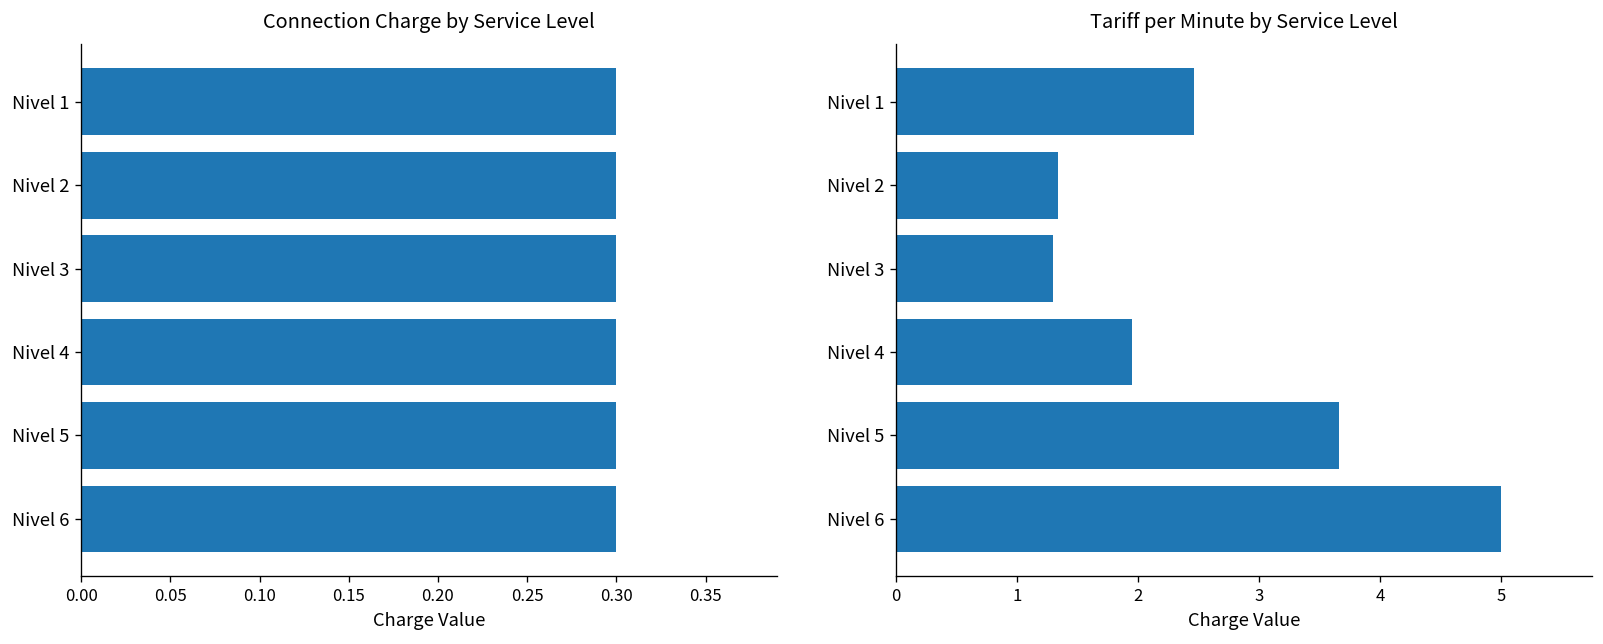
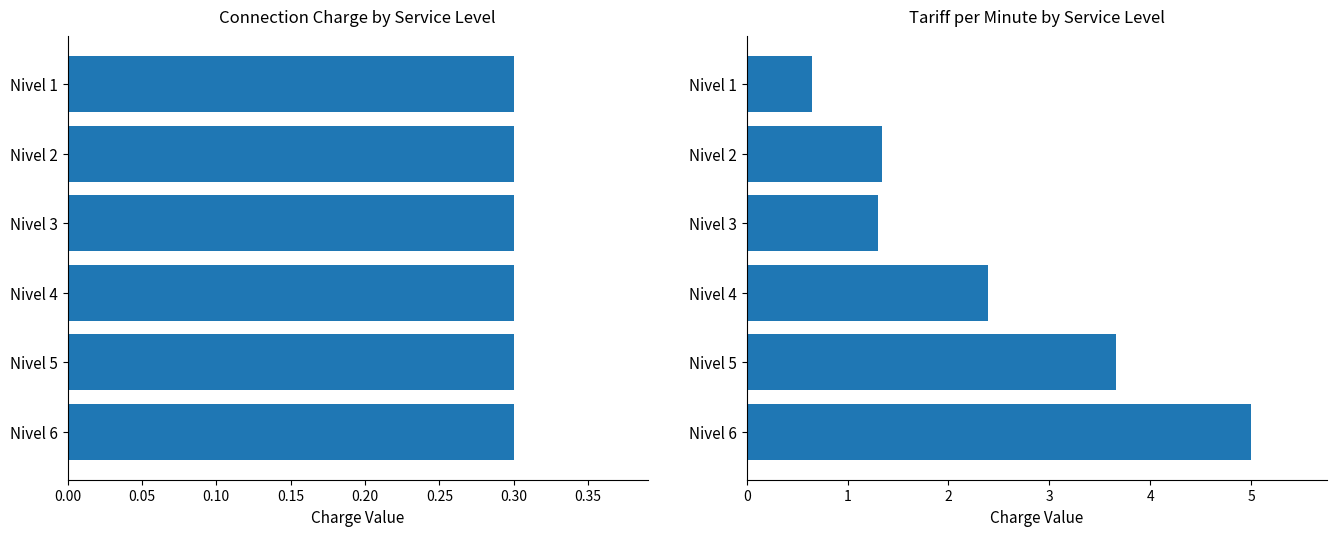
Tariff per Minute by Service Level, Nivel 1: 2.46 -> 0.65
Tariff per Minute by Service Level, Nivel 4: 1.95 -> 2.39
